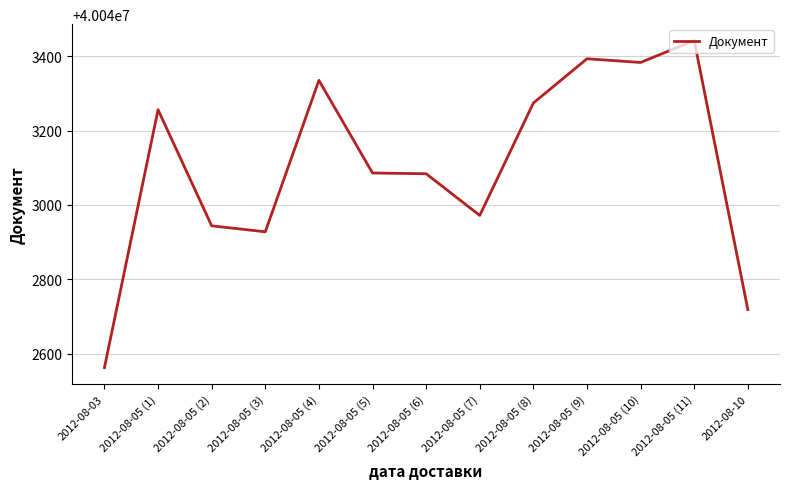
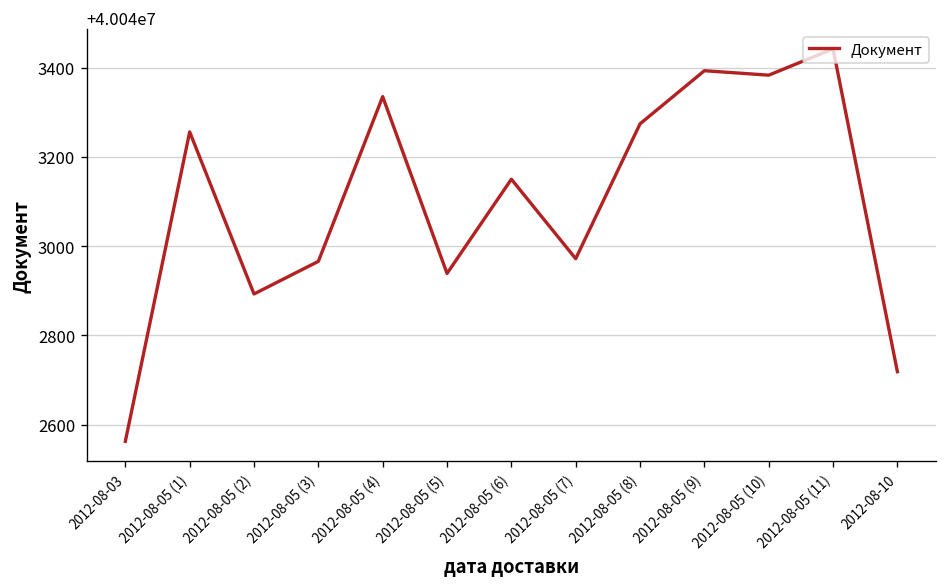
2012-08-05 (2): 40042940 -> 40042890
2012-08-05 (3): 40042930 -> 40042970
2012-08-05 (5): 40043090 -> 40042940
2012-08-05 (6): 40043080 -> 40043150
